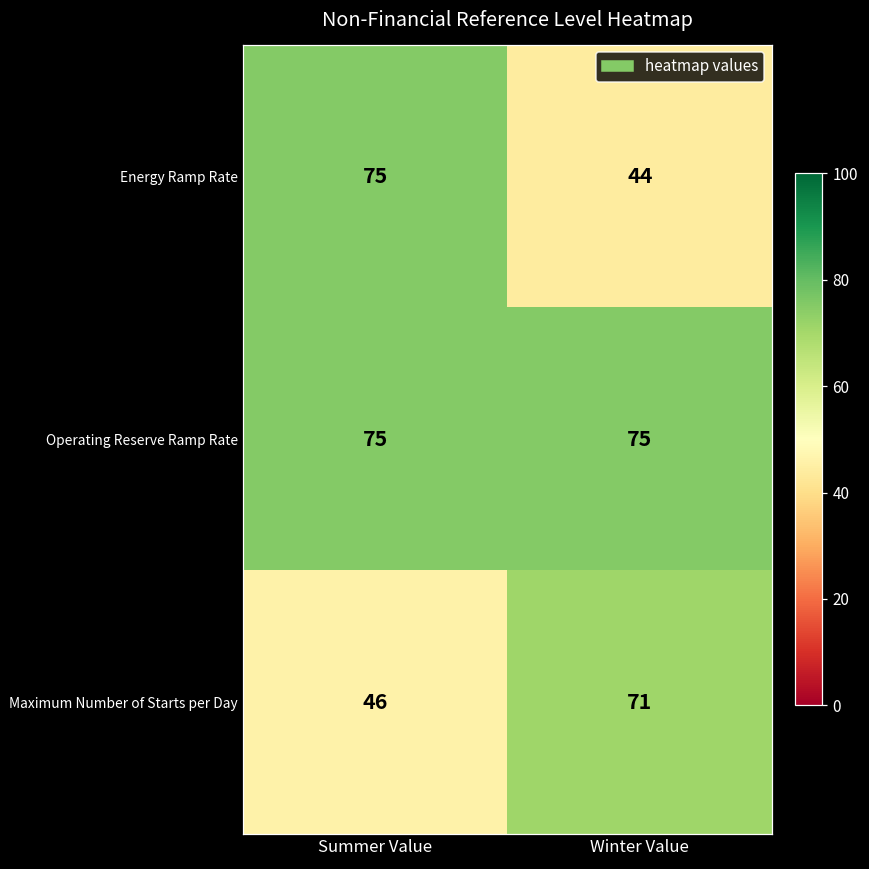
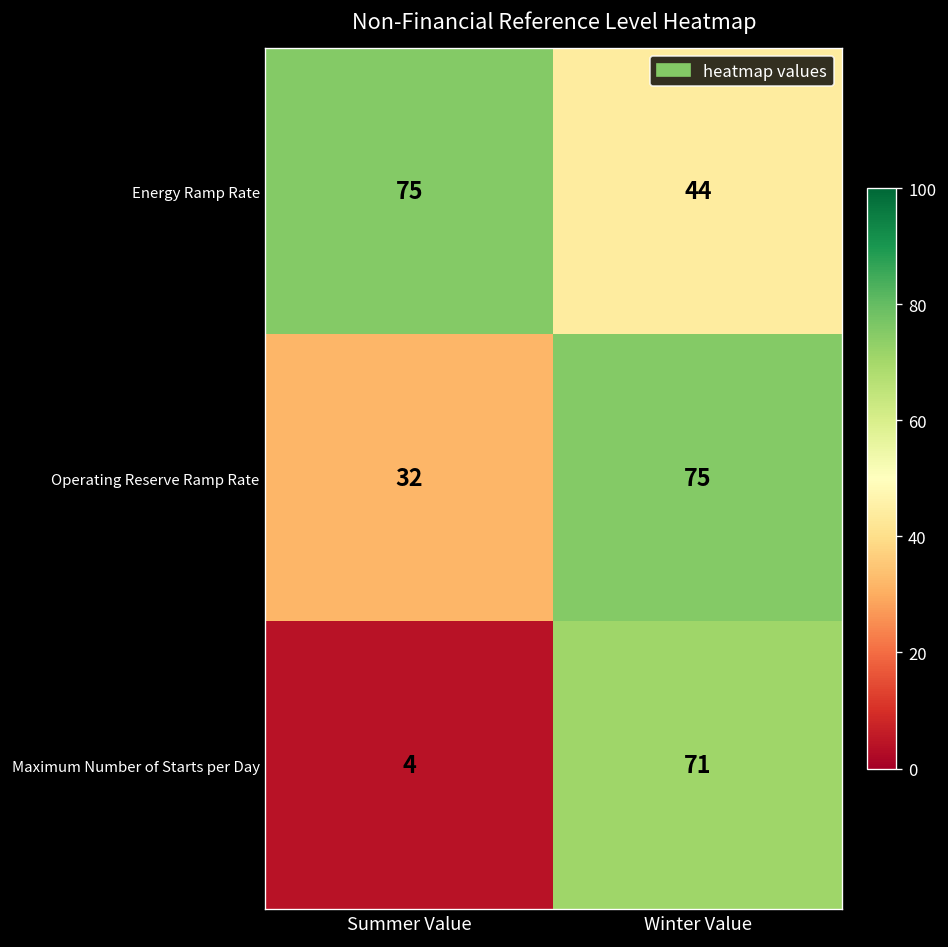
Operating Reserve Ramp Rate, Summer Value: 75 -> 32
Maximum Number of Starts per Day, Summer Value: 46 -> 4
